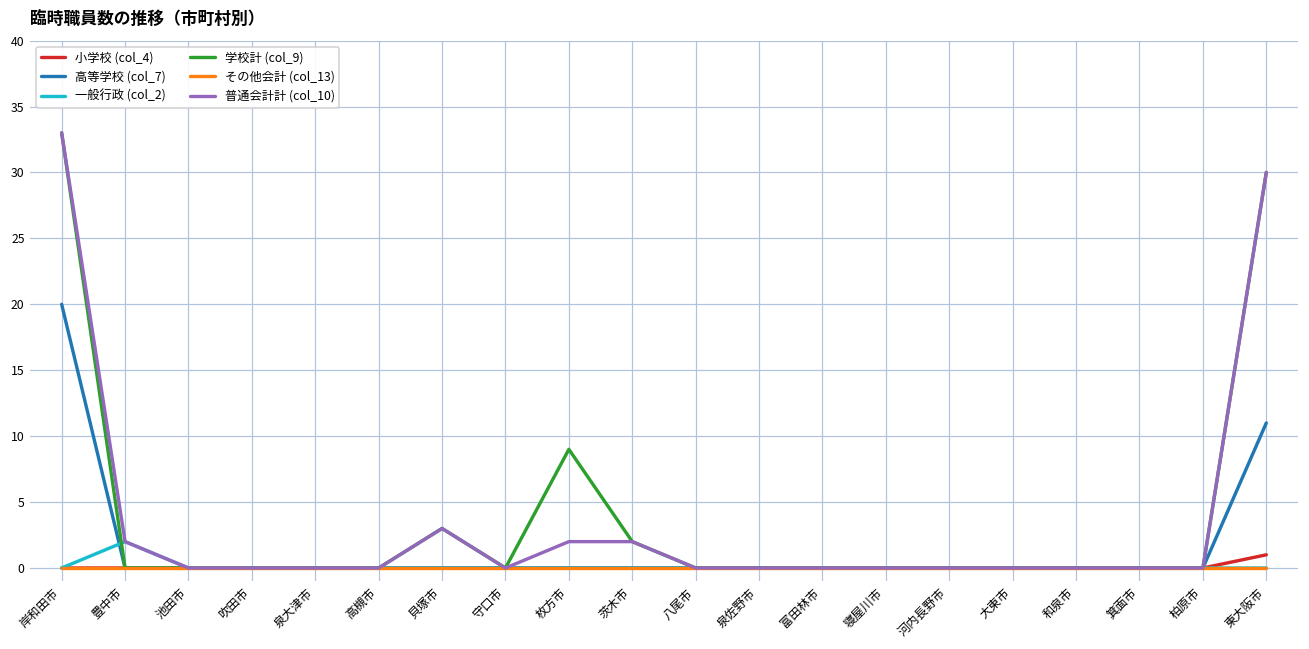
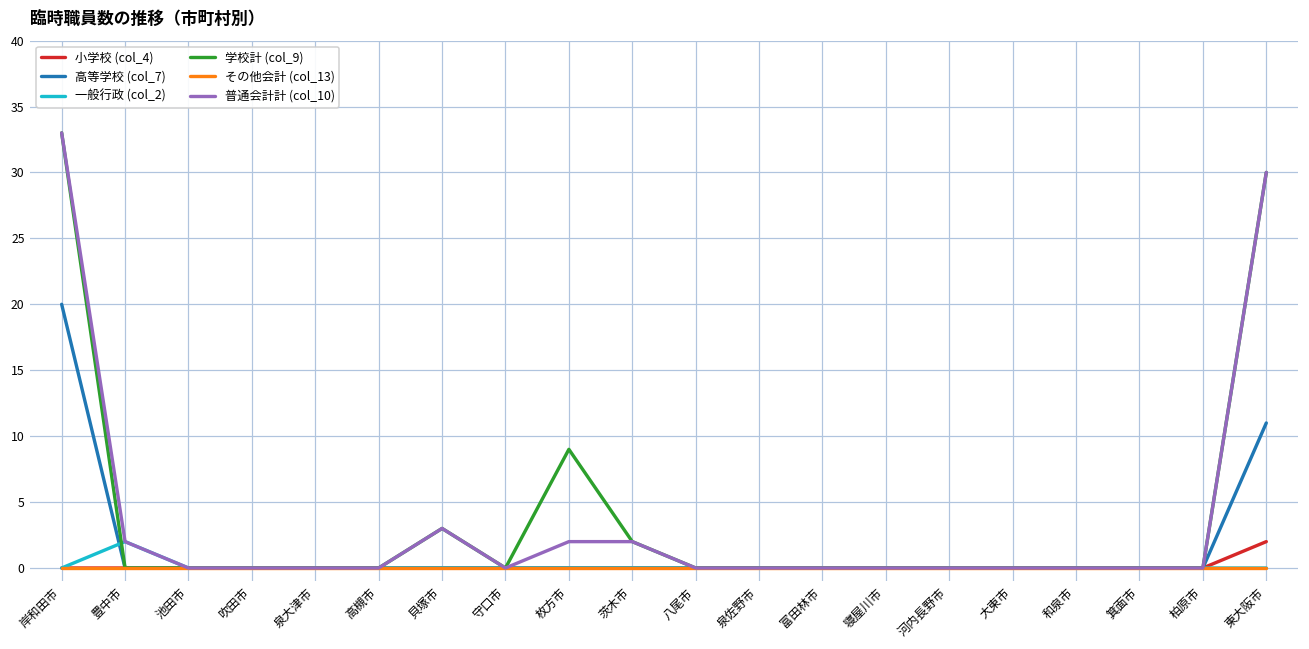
小学校 (col_4), 東大阪市: 1 -> 2
